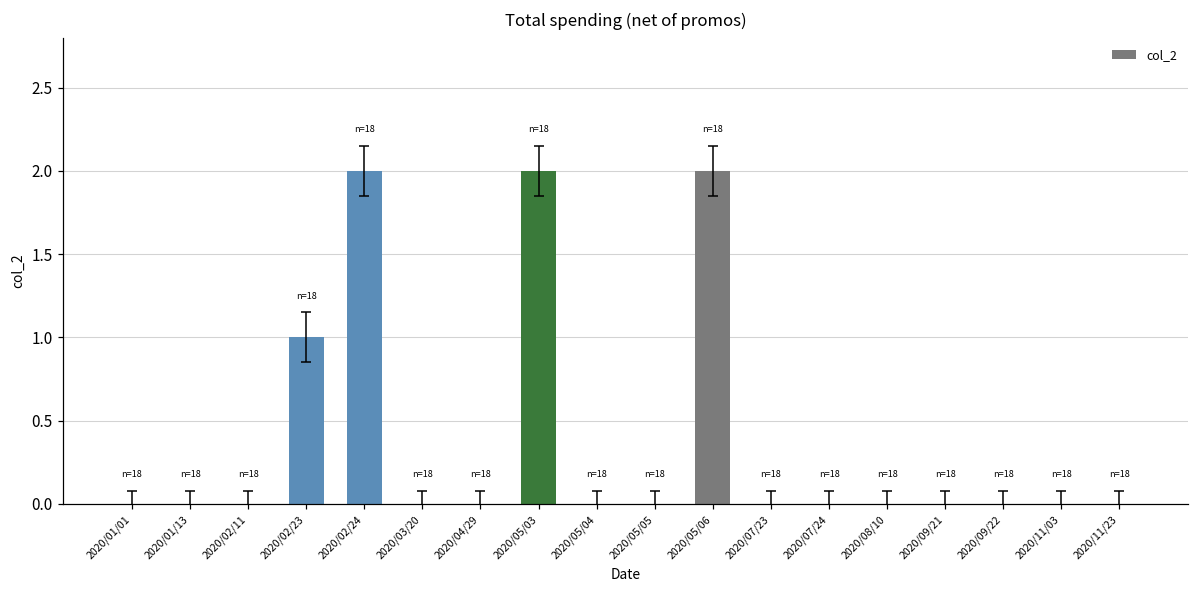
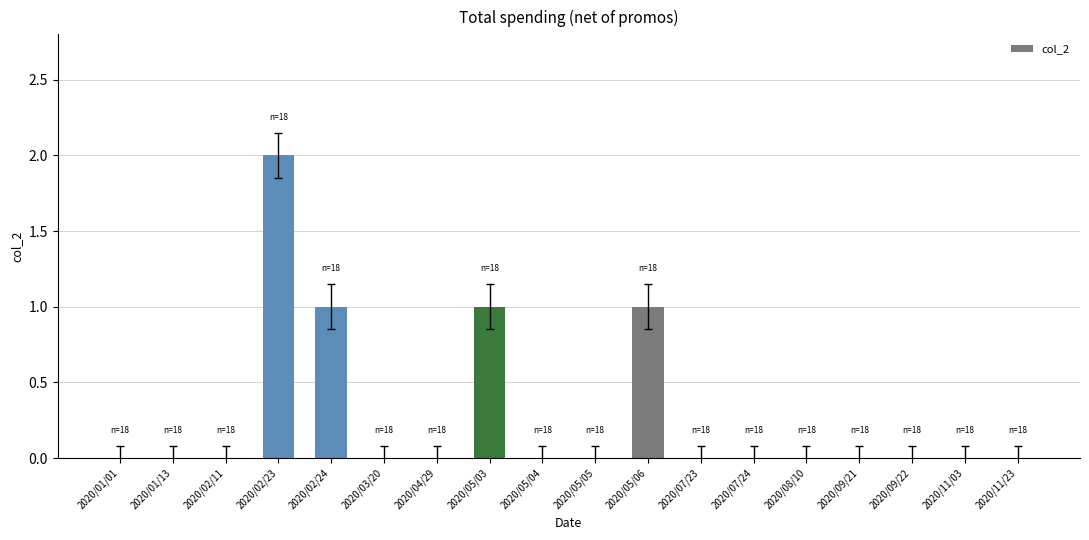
col_2, 2020/02/23: 1 -> 2
col_2, 2020/02/24: 2 -> 1
col_2, 2020/05/03: 2 -> 1
col_2, 2020/05/06: 2 -> 1
